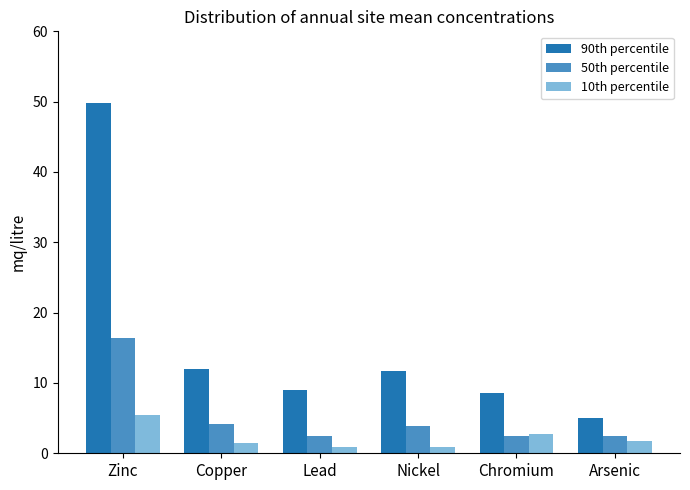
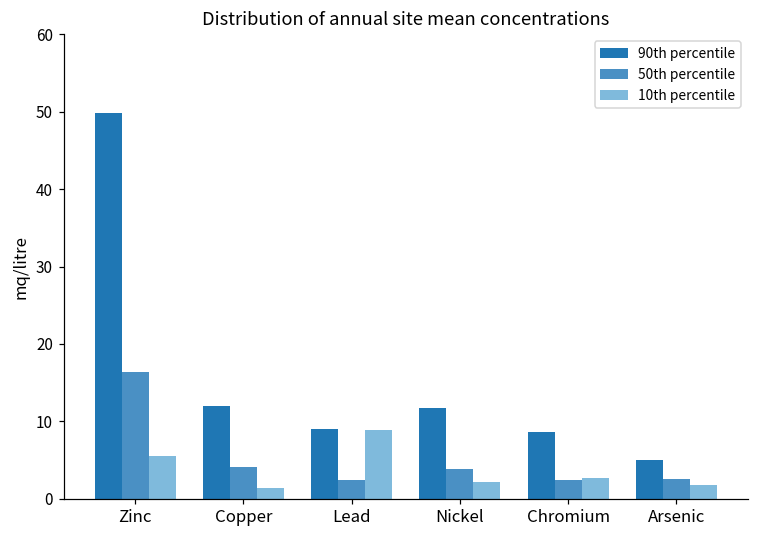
10th percentile, Lead: 1 -> 9
10th percentile, Nickel: 1 -> 2
